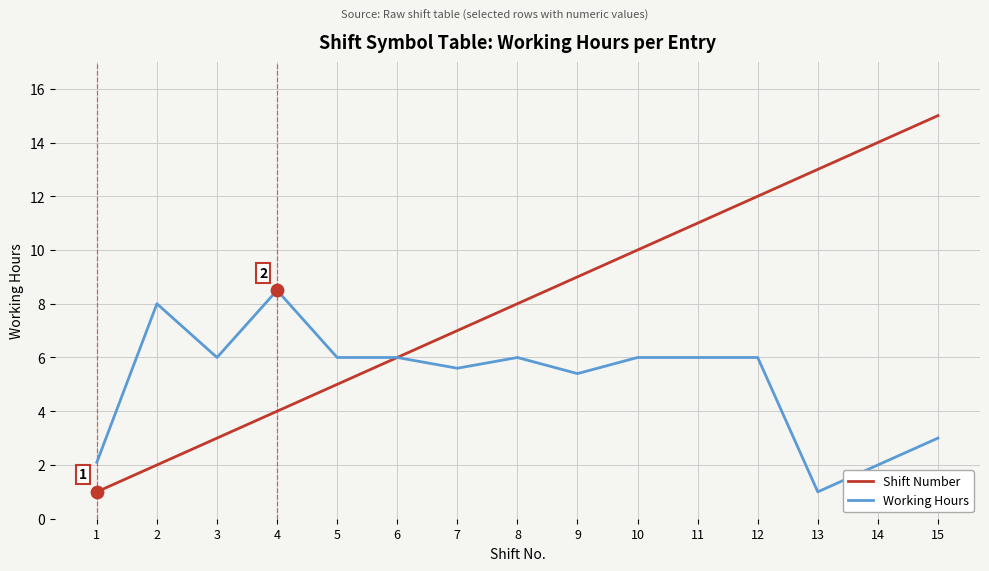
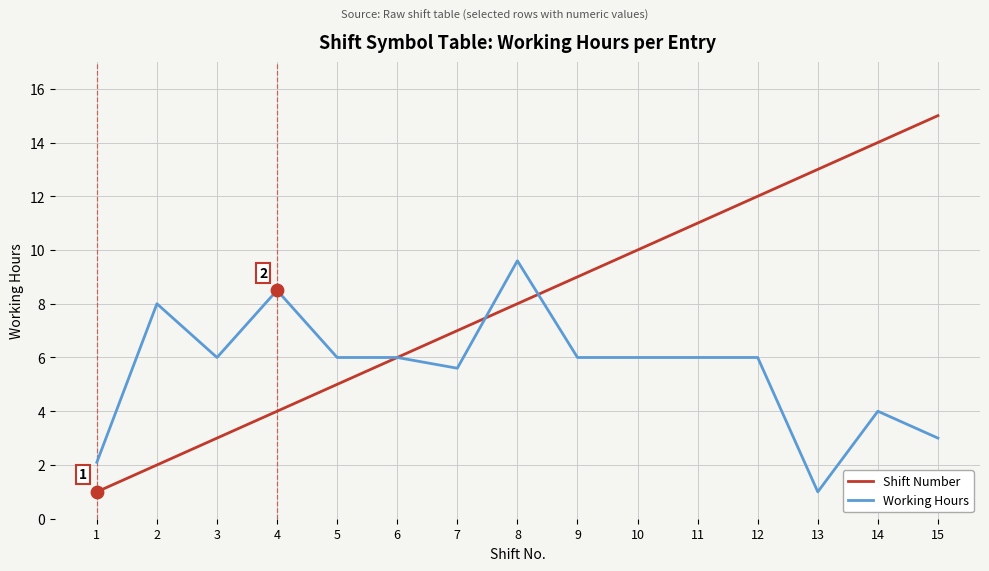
Working Hours, 8: 6.0 -> 9.6
Working Hours, 9: 5.4 -> 6.0
Working Hours, 14: 2 -> 4
